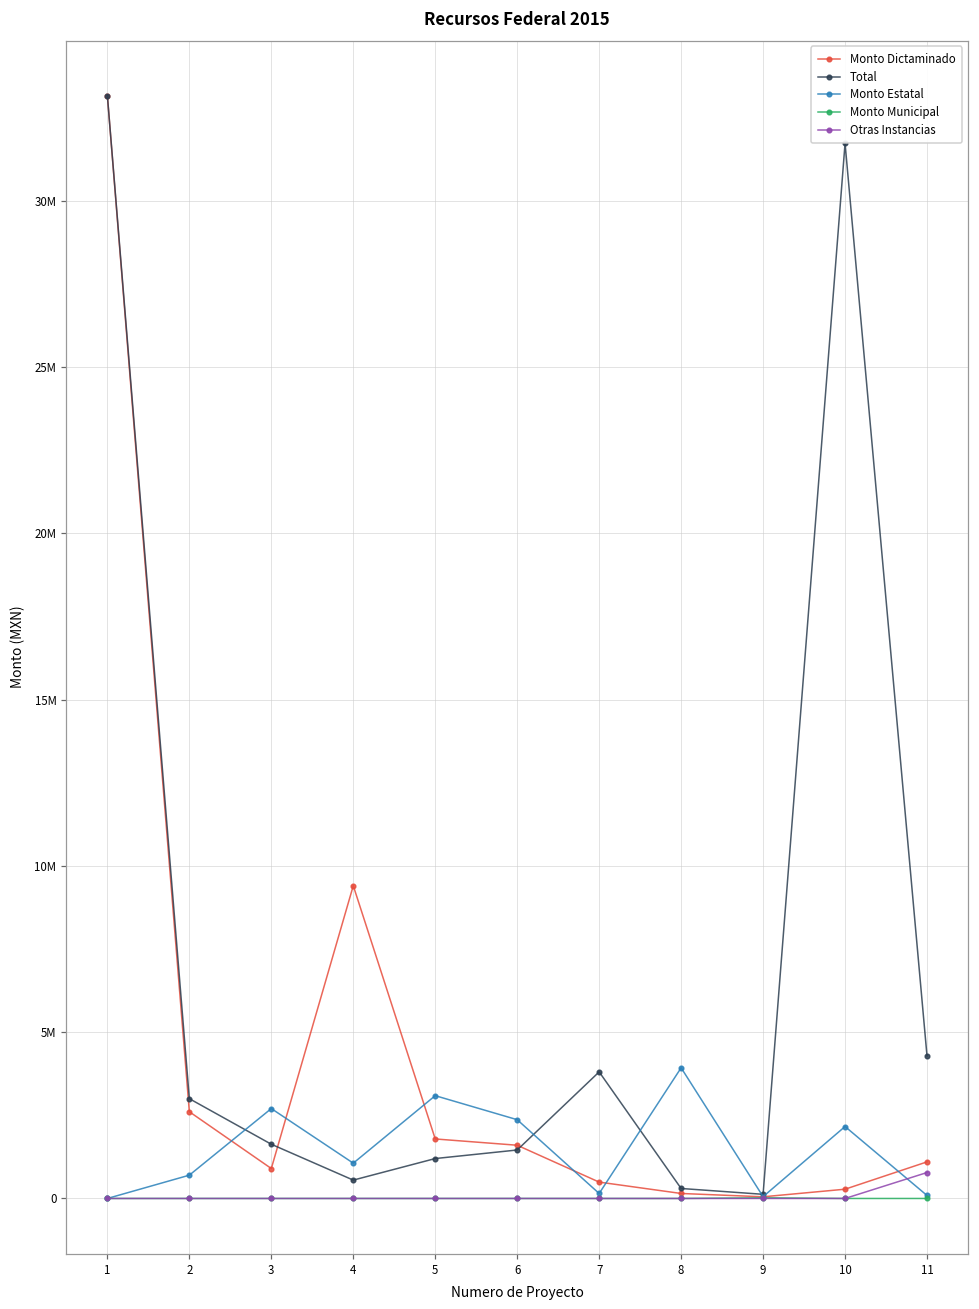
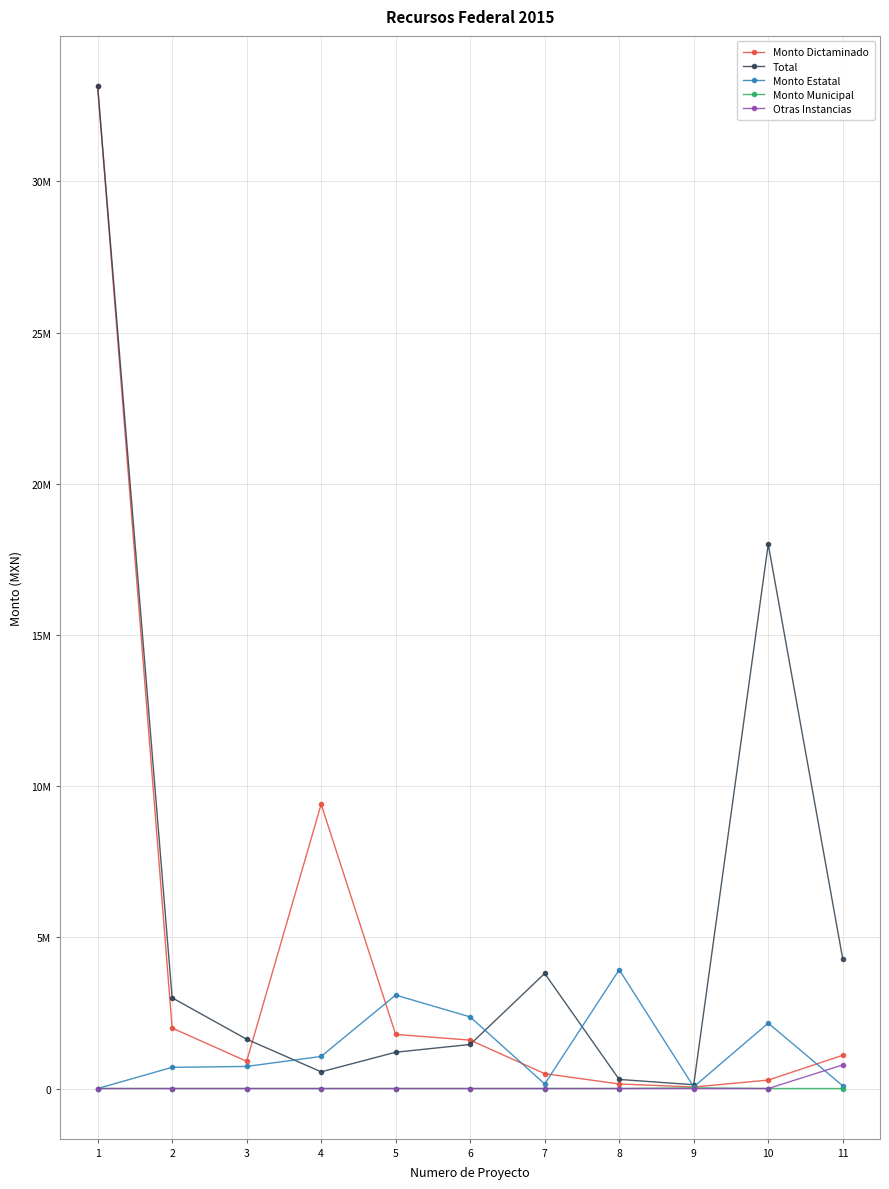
Monto Dictaminado, 2: 2600000 -> 2000000
Monto Estatal, 3: 2700000 -> 700000
Total, 10: 31700000 -> 18000000
